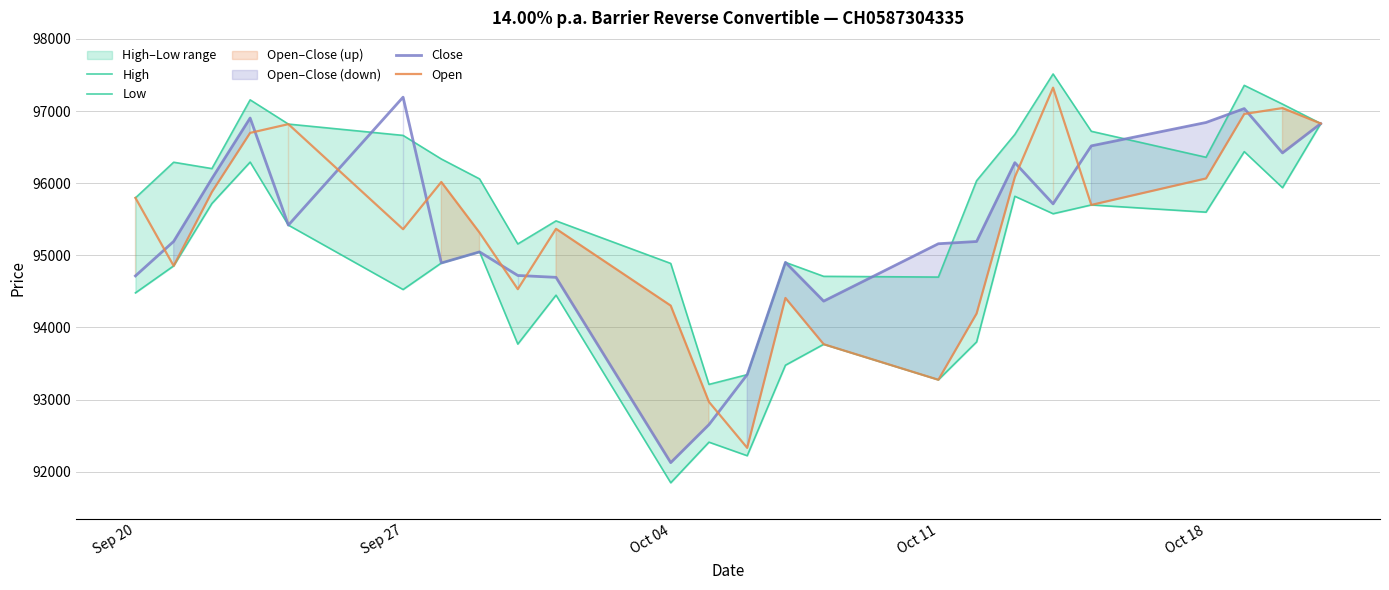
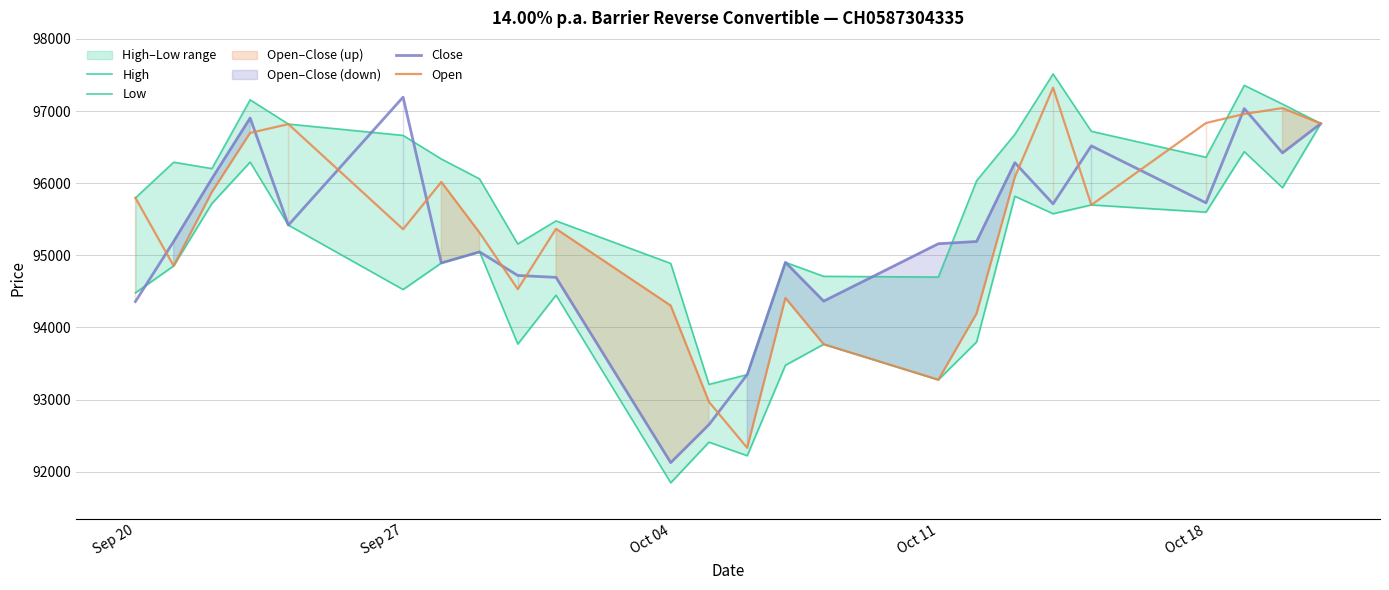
Close, Sep 20: 94700 -> 94400
Close, Oct 18: 96800 -> 95700
Open, Oct 18: 96100 -> 96800
